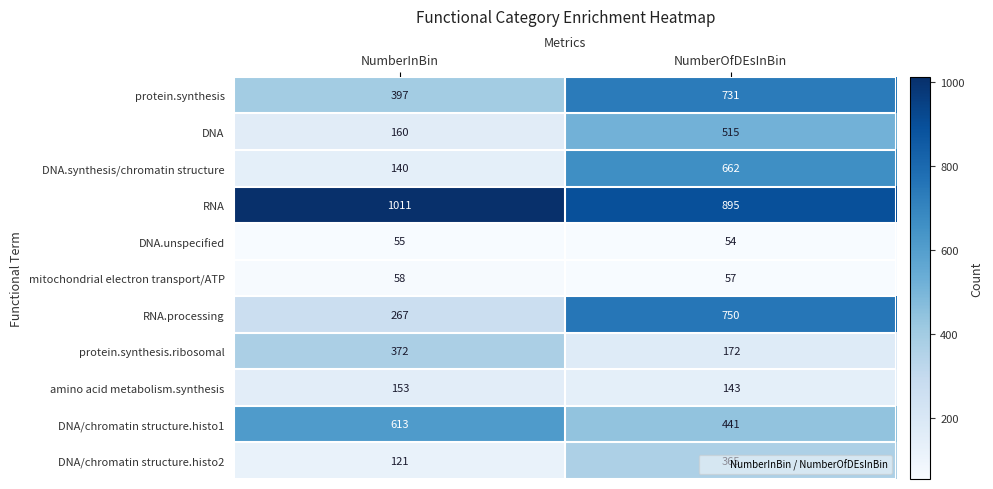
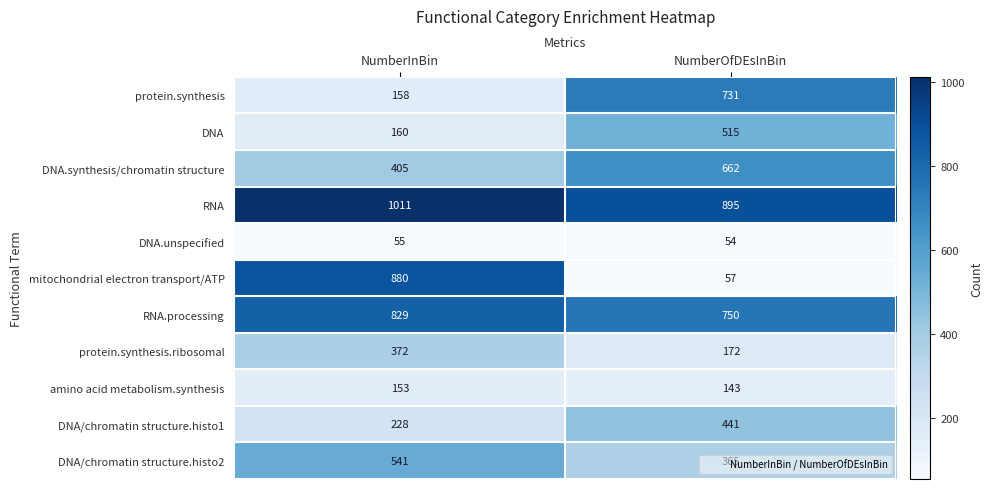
protein.synthesis, NumberInBin: 397 -> 158
DNA.synthesis/chromatin structure, NumberInBin: 140 -> 405
mitochondrial electron transport/ATP, NumberInBin: 58 -> 880
RNA.processing, NumberInBin: 267 -> 829
DNA/chromatin structure.histo1, NumberInBin: 613 -> 228
DNA/chromatin structure.histo2, NumberInBin: 121 -> 541
